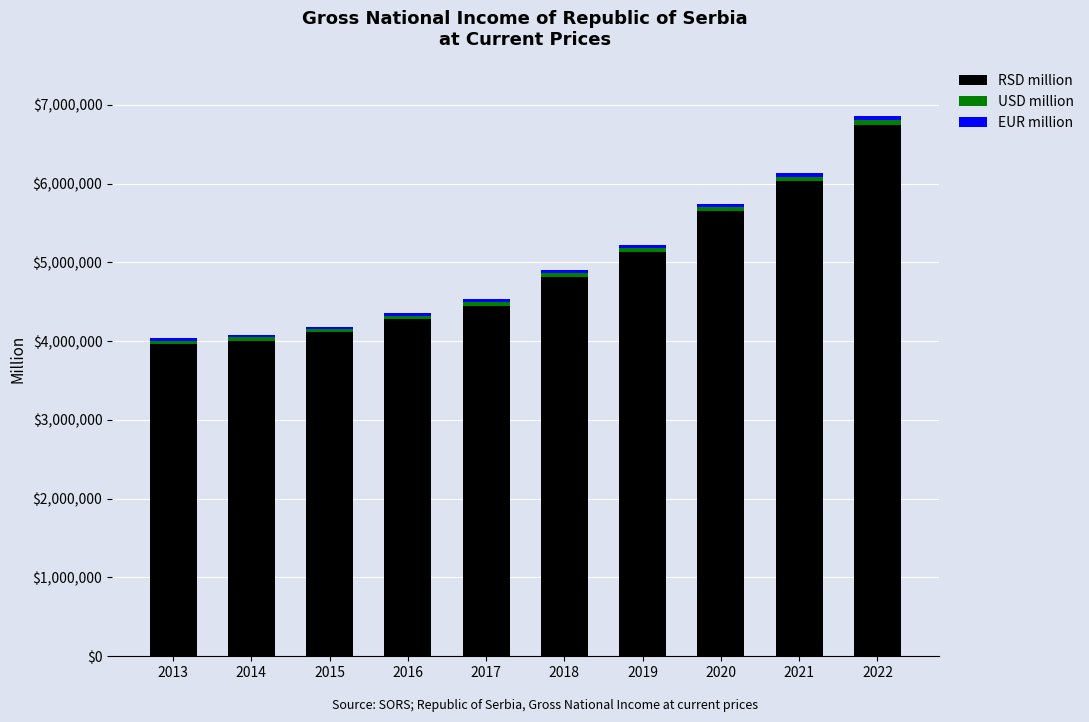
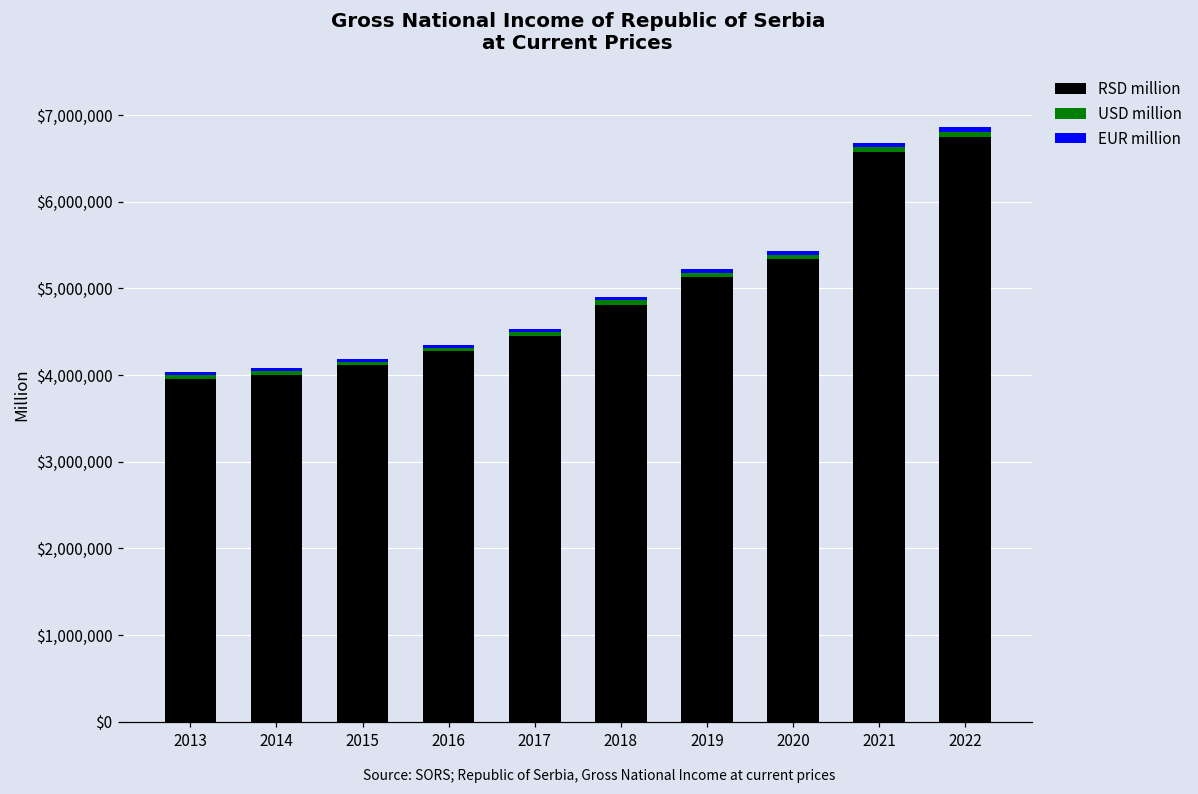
RSD million, 2020: $5,600,000 -> $5,300,000
RSD million, 2021: $6,000,000 -> $6,600,000
